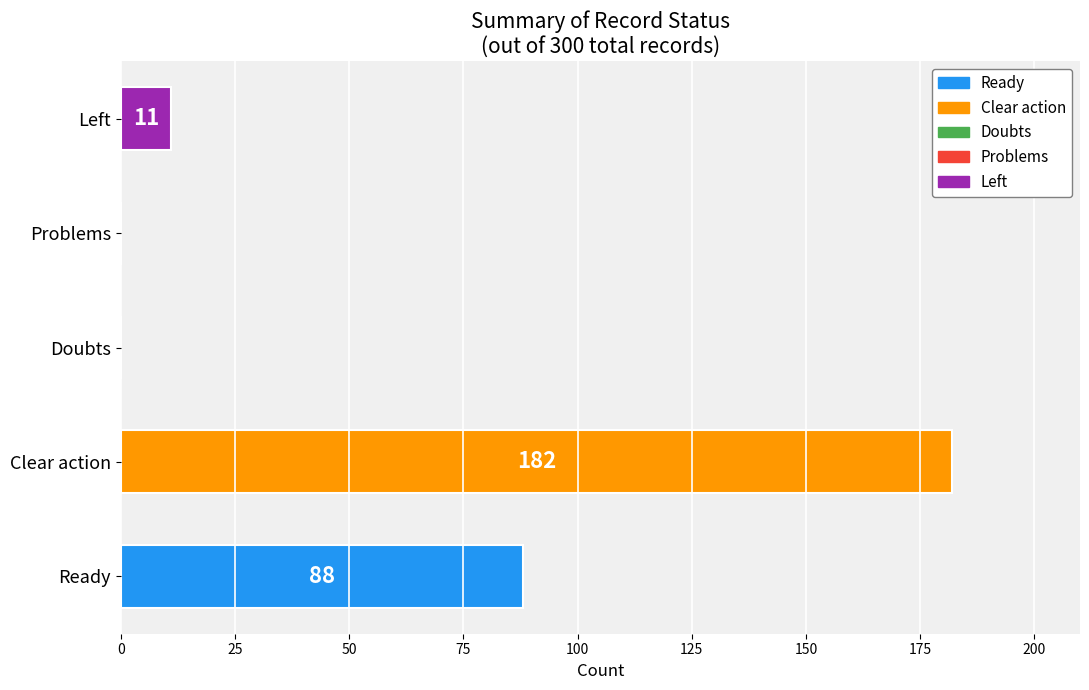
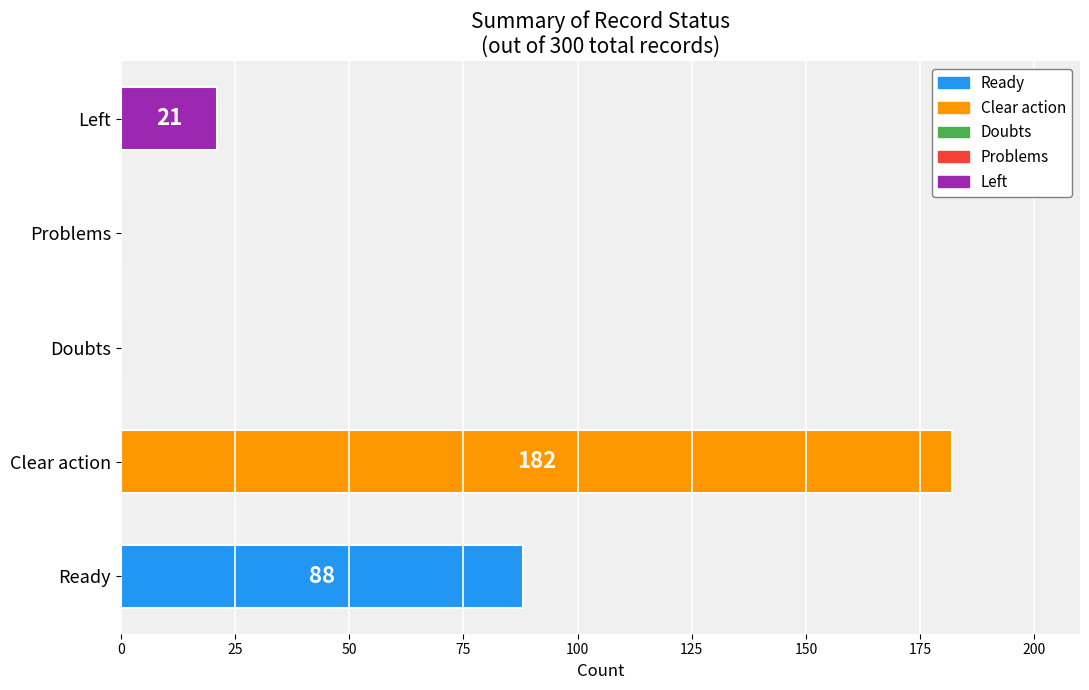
Left: 11 -> 21
